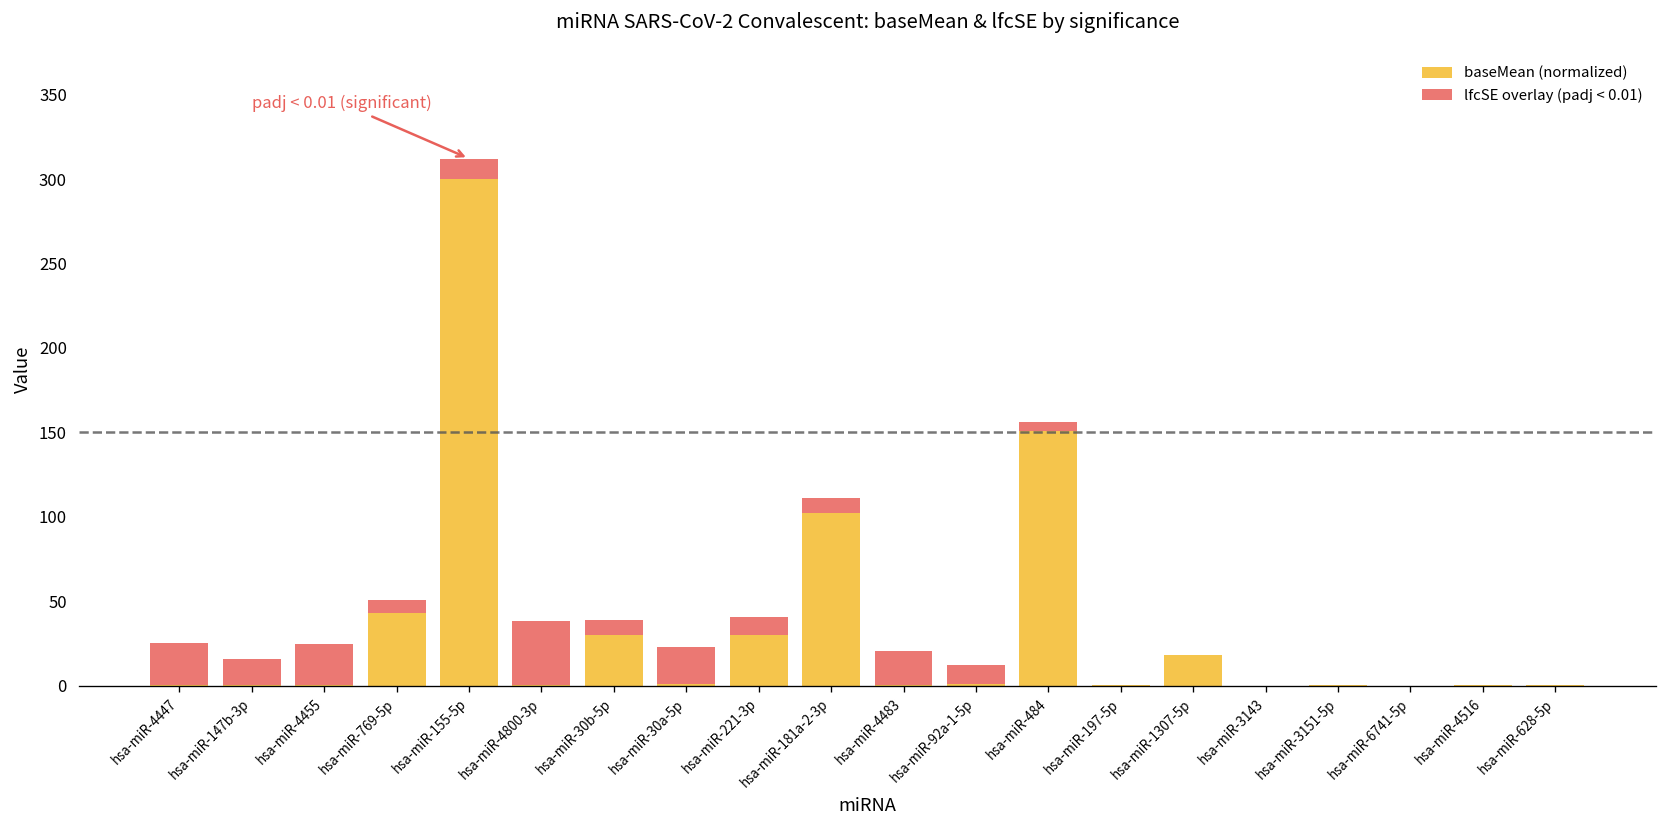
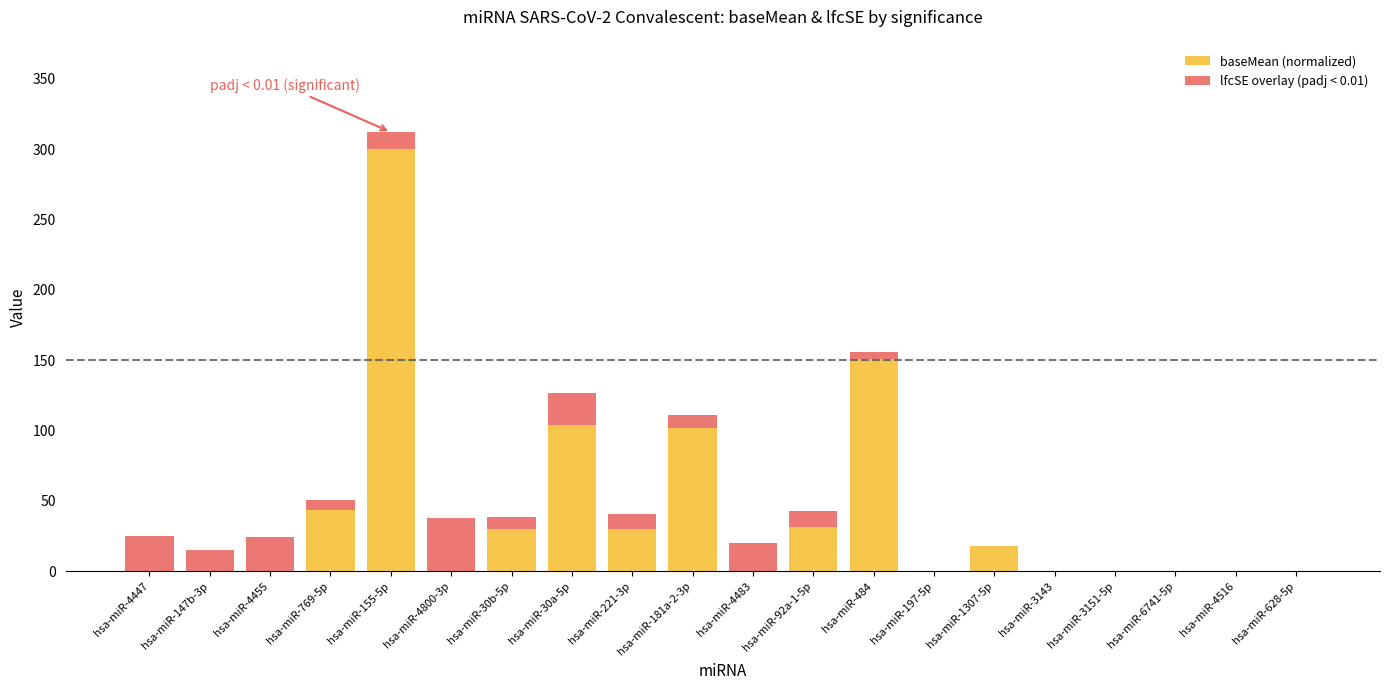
baseMean (normalized), hsa-miR-30a-5p: 1 -> 104
baseMean (normalized), hsa-miR-92a-1-5p: 1 -> 31
